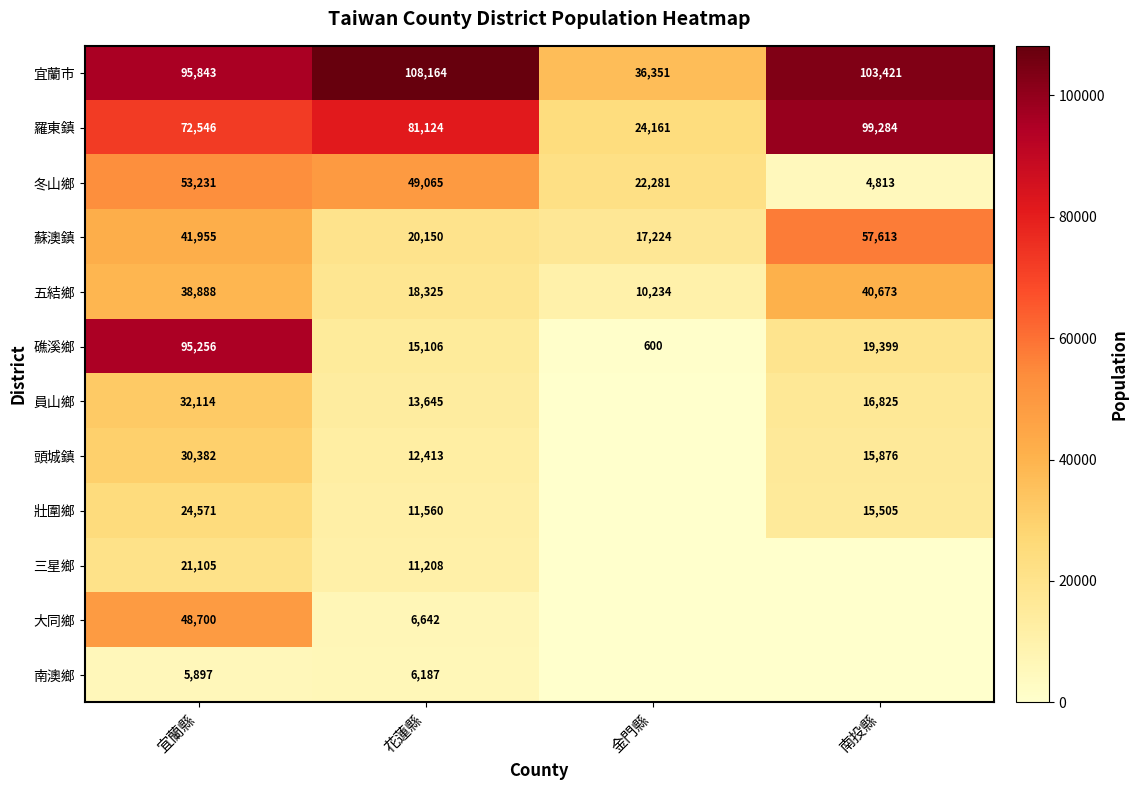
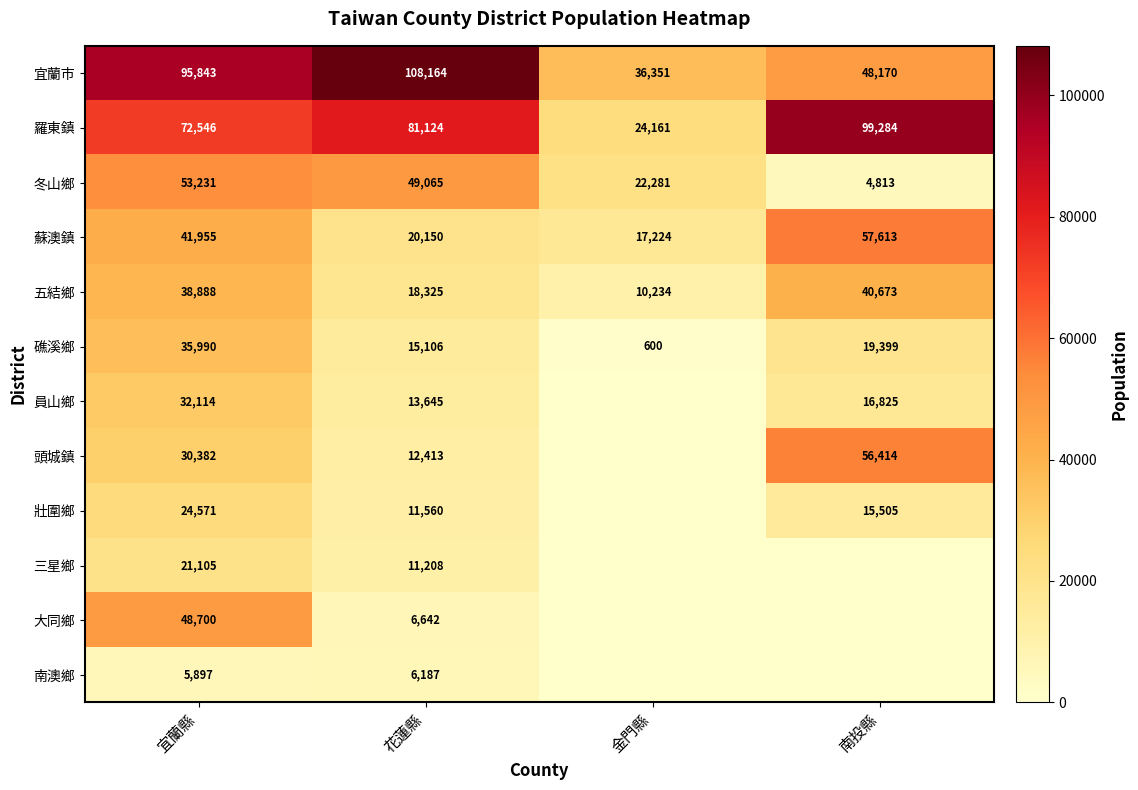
宜蘭市, 南投縣: 103,421 -> 48,170
礁溪鄉, 宜蘭縣: 95,256 -> 35,990
頭城鎮, 南投縣: 15,876 -> 56,414
